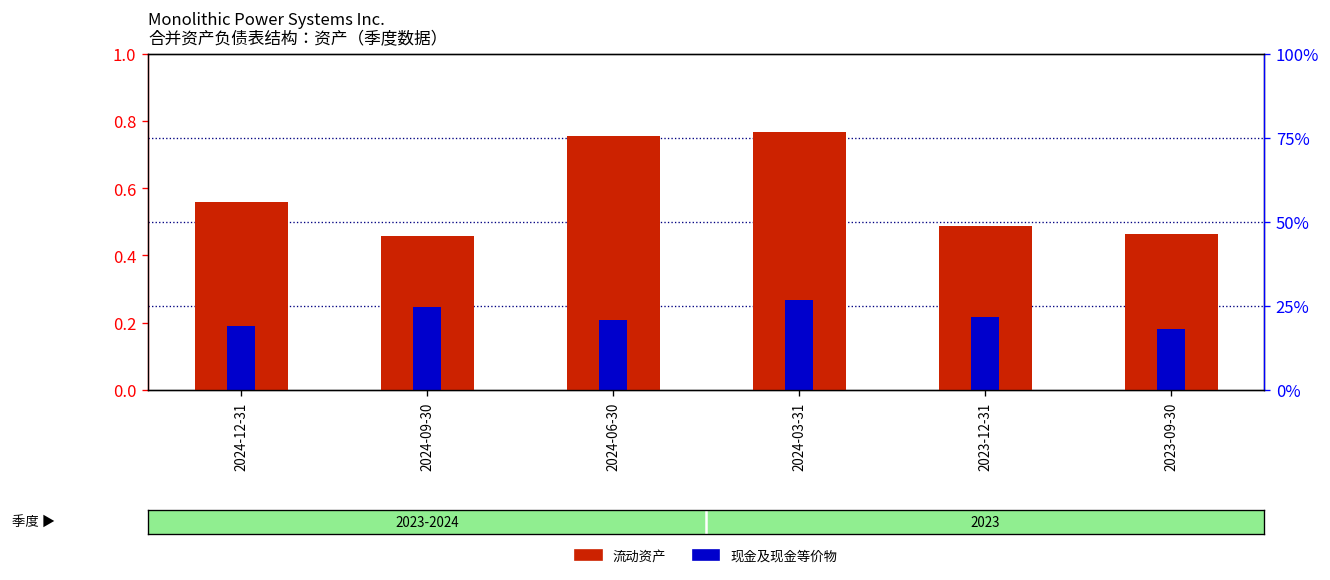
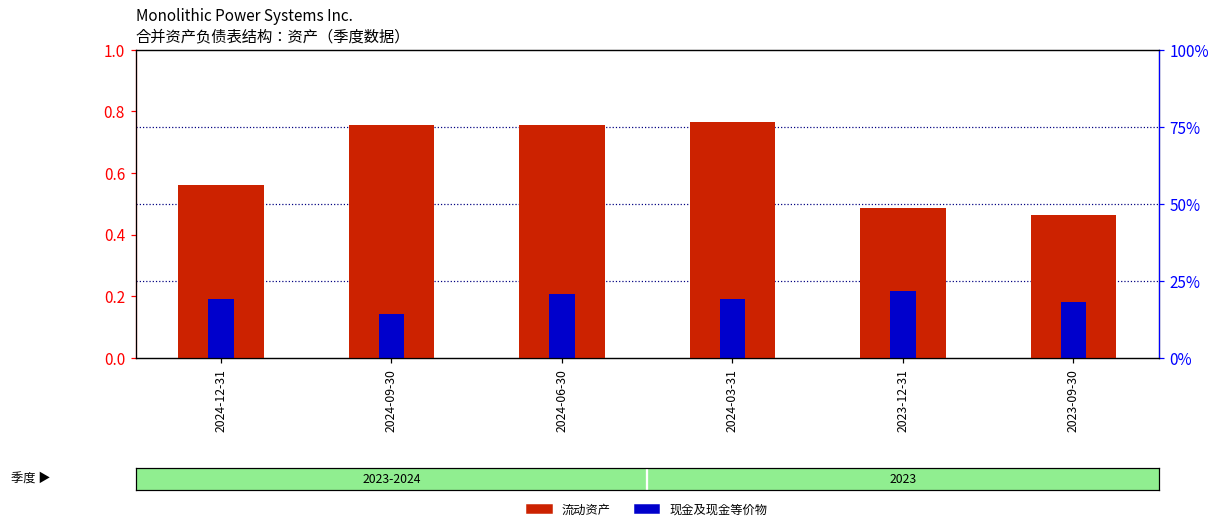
流动资产, 2024-09-30: 0.46 -> 0.76
现金及现金等价物, 2024-09-30: 0.25 -> 0.14
现金及现金等价物, 2024-03-31: 0.27 -> 0.19
